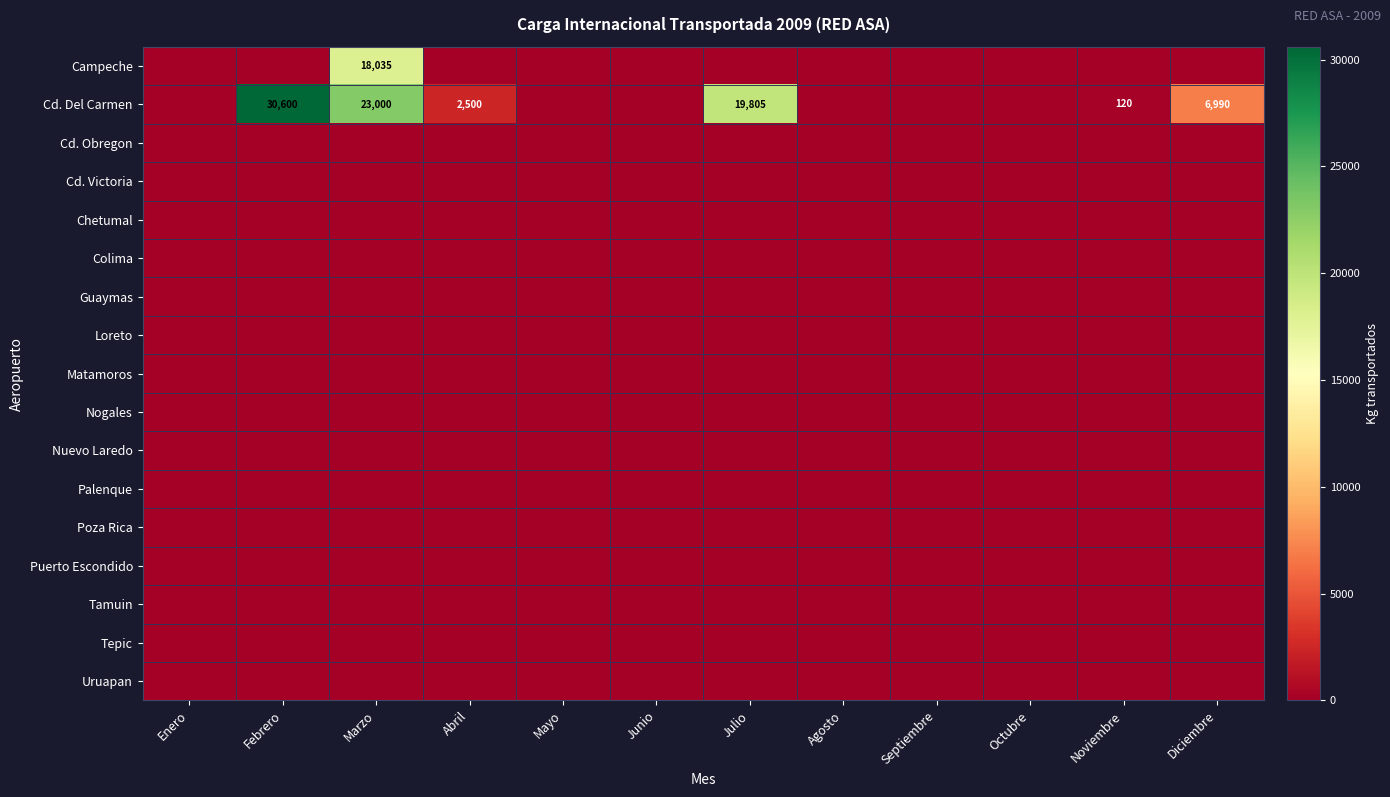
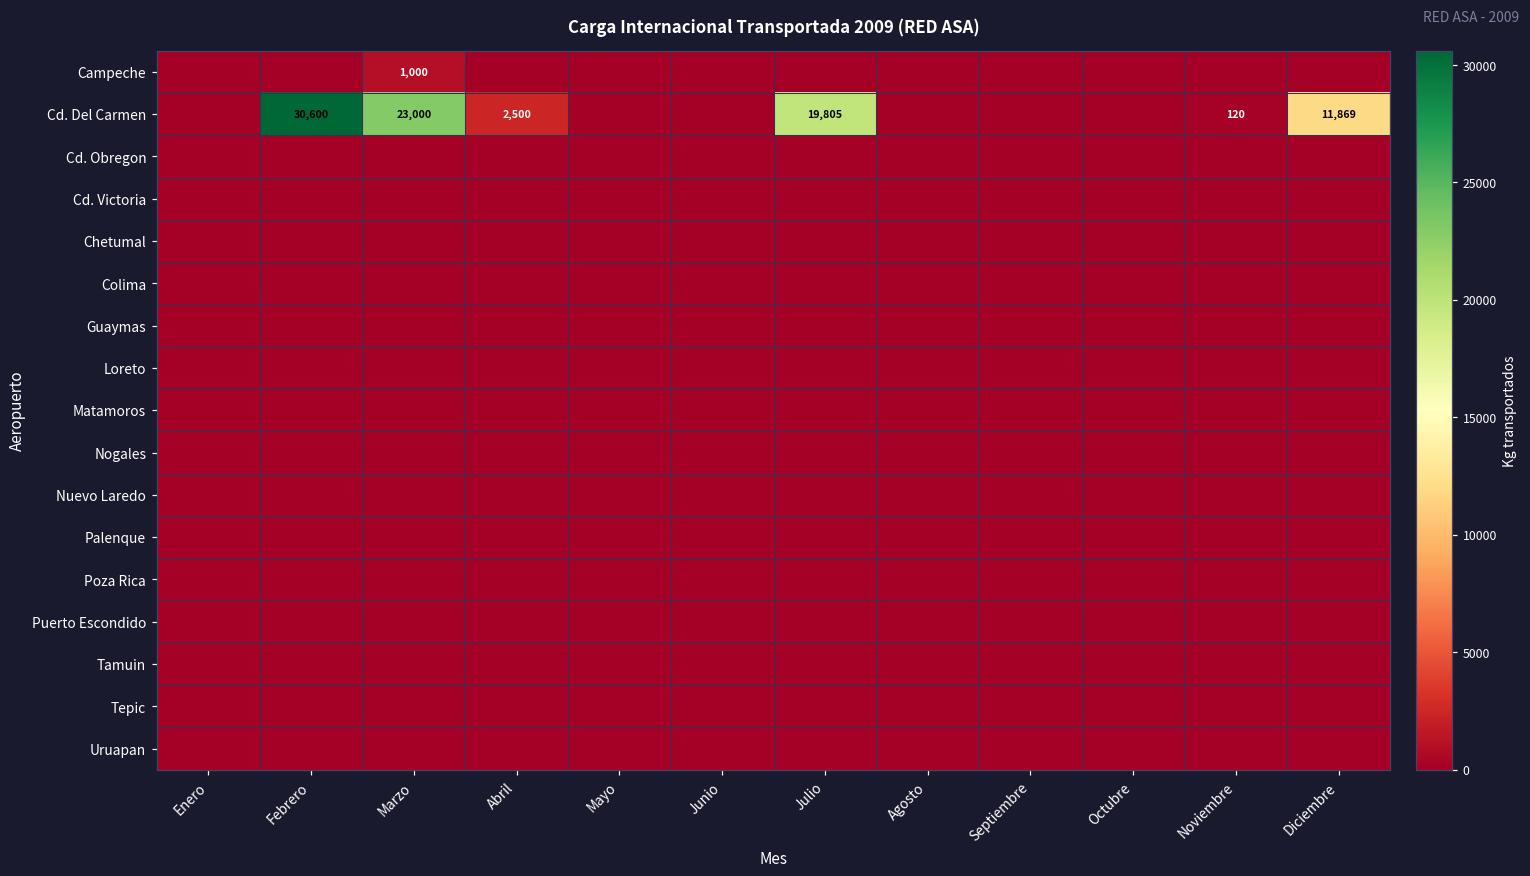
Campeche, Marzo: 18,035 -> 1,000
Cd. Del Carmen, Diciembre: 6,990 -> 11,869
